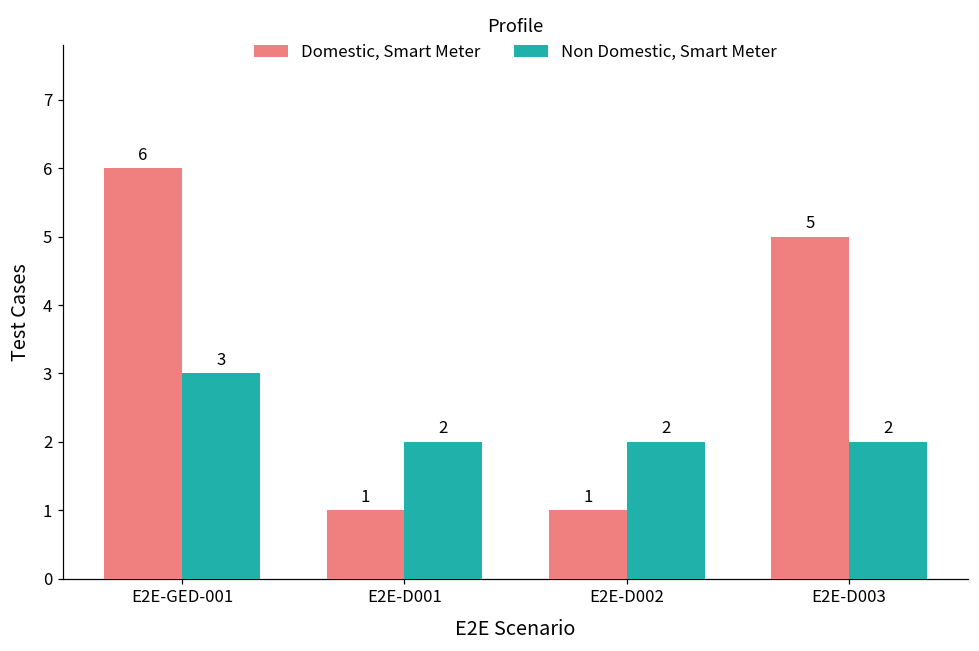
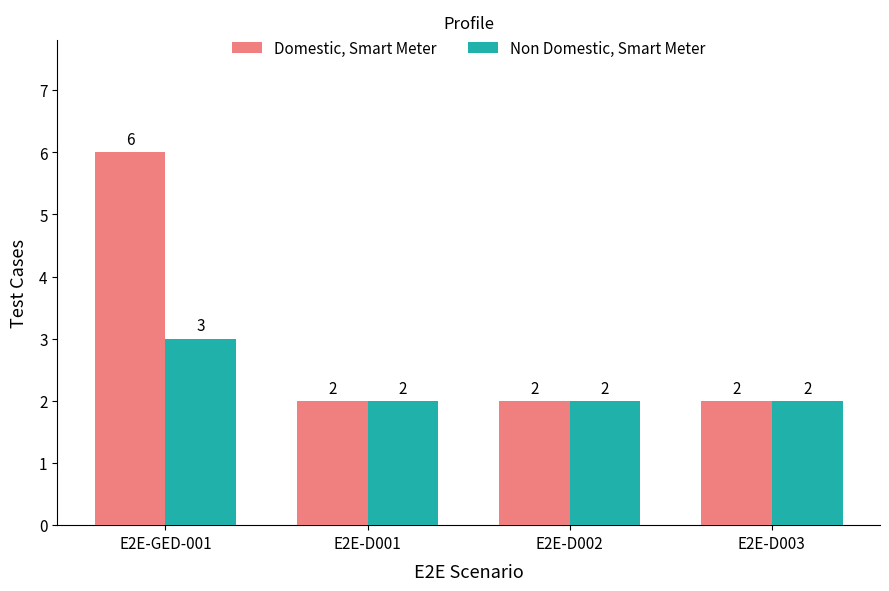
Domestic, Smart Meter, E2E-D001: 1 -> 2
Domestic, Smart Meter, E2E-D002: 1 -> 2
Domestic, Smart Meter, E2E-D003: 5 -> 2
